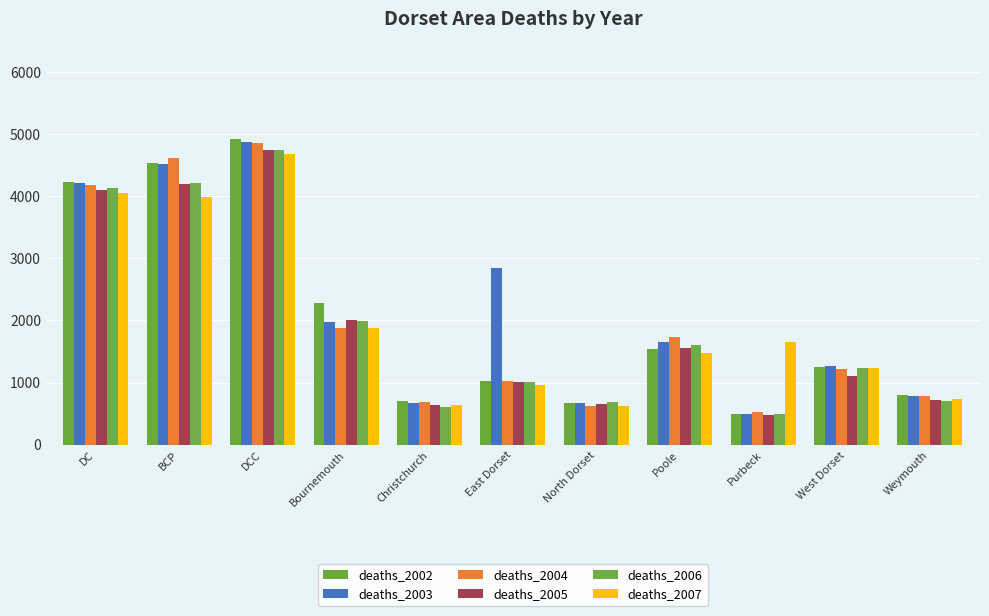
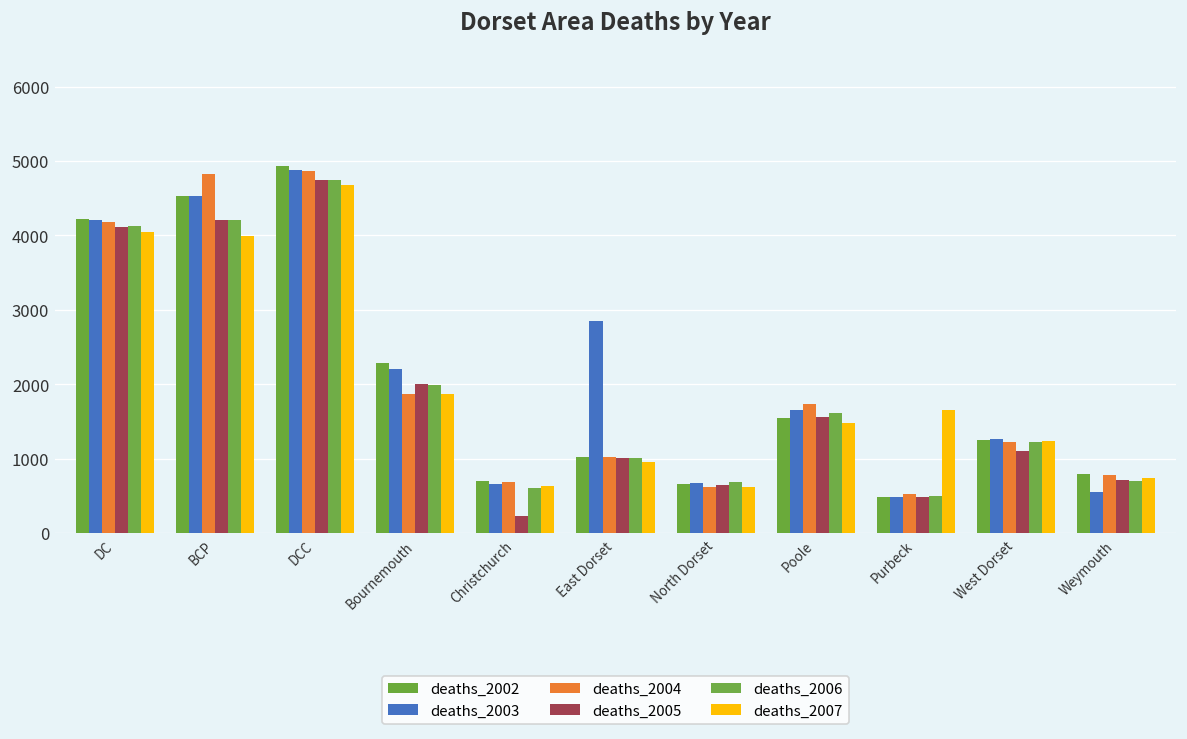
deaths_2004, BCP: 4600 -> 4800
deaths_2003, Bournemouth: 2000 -> 2200
deaths_2005, Christchurch: 600 -> 200
deaths_2003, Weymouth: 800 -> 500
